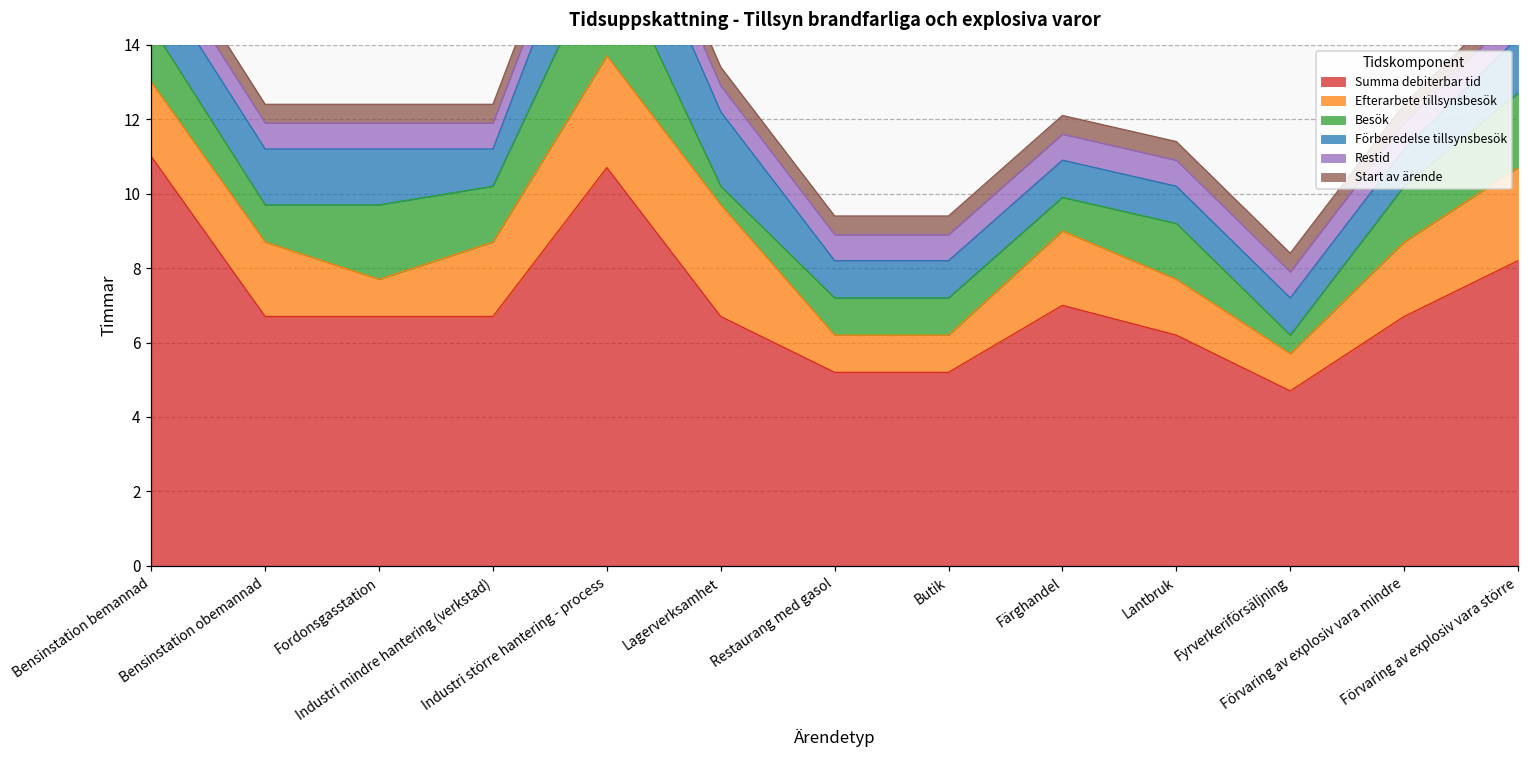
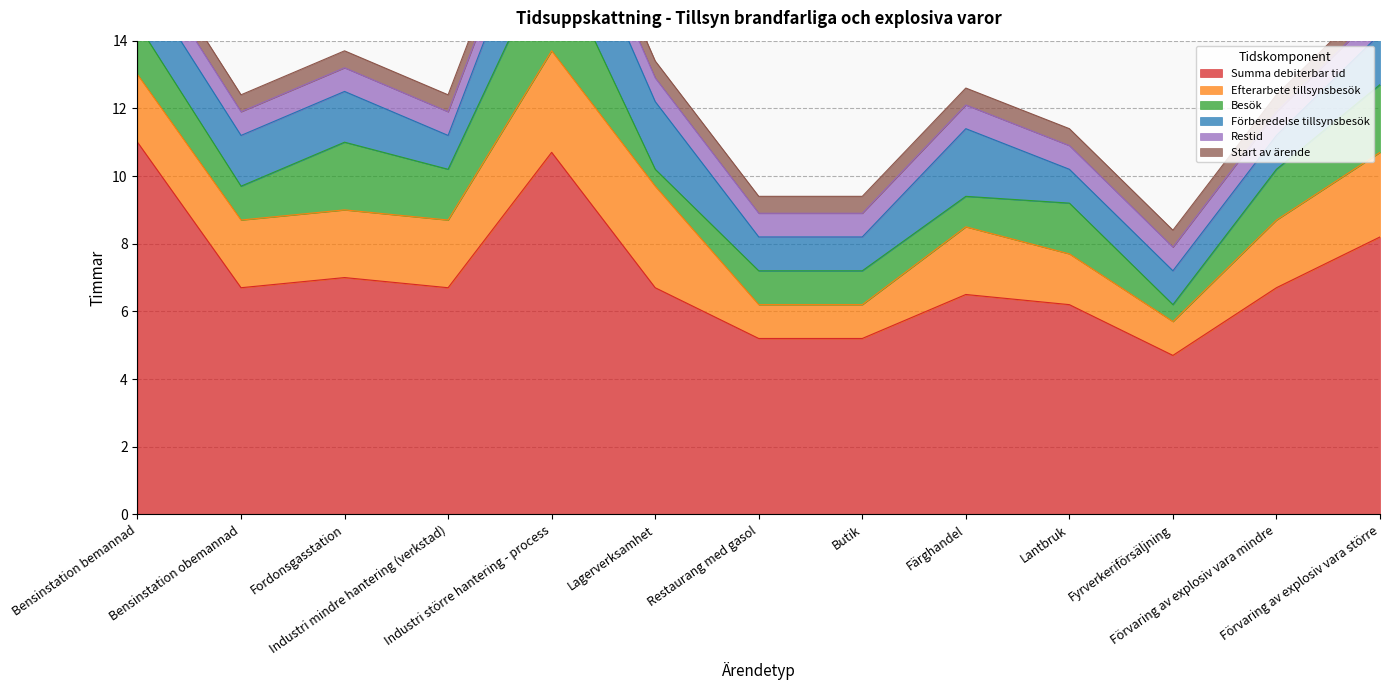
Summa debiterbar tid, Fordonsgasstation: 6.7 -> 7.0
Efterarbete tillsynsbesök, Fordonsgasstation: 1 -> 2
Summa debiterbar tid, Färghandel: 7.0 -> 6.5
Förberedelse tillsynsbesök, Färghandel: 1 -> 2
